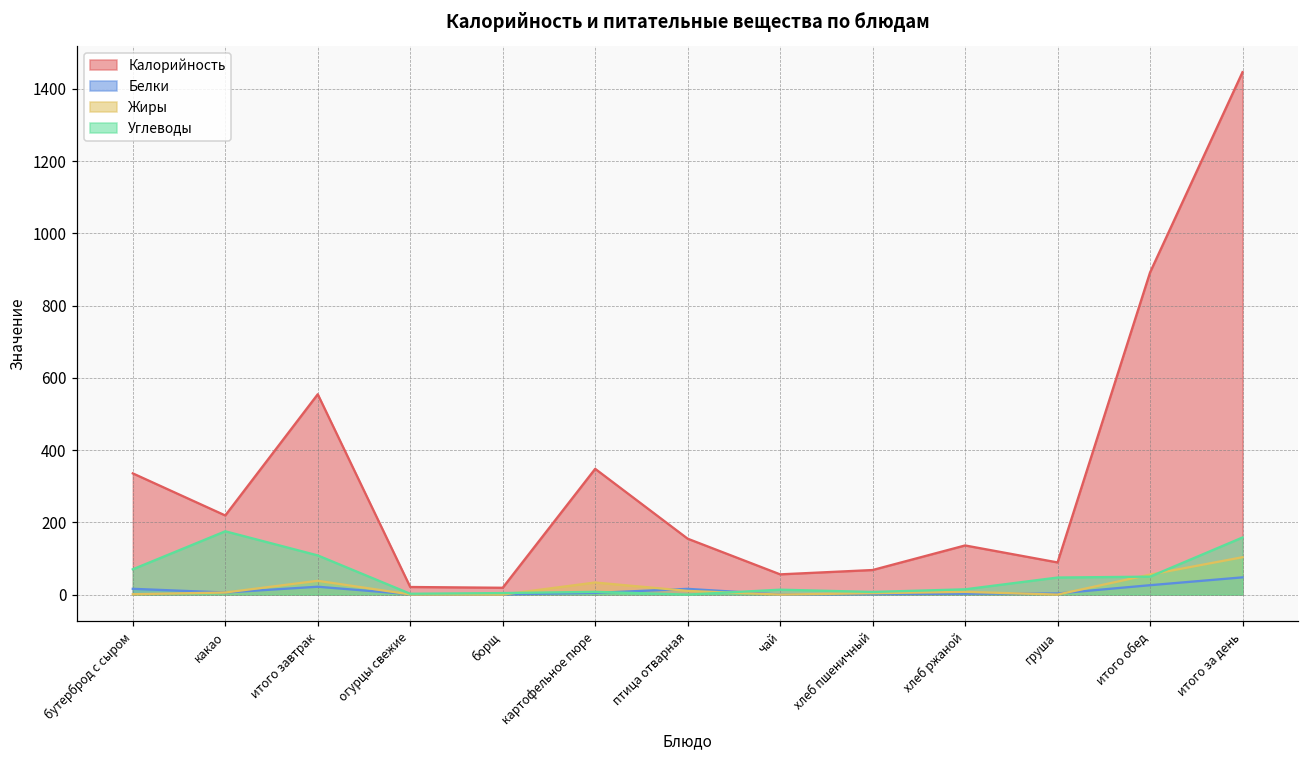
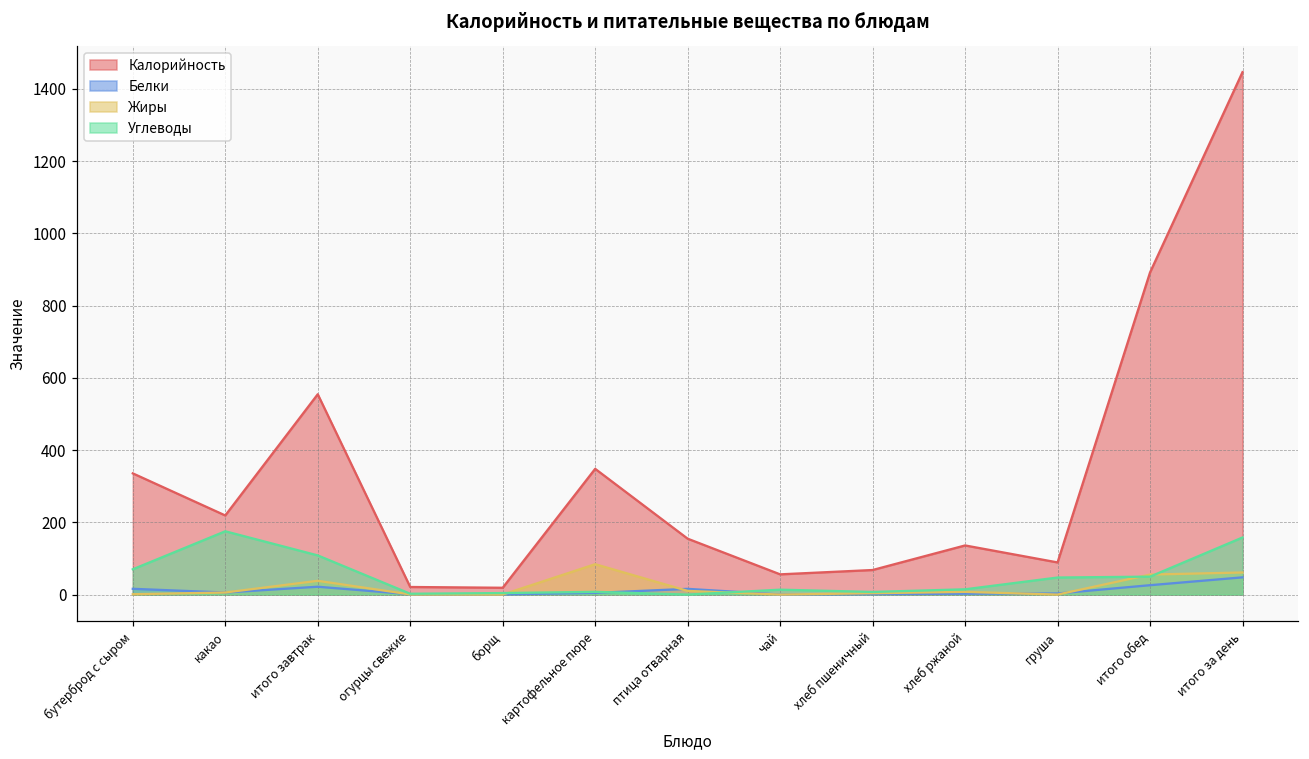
Жиры, картофельное пюре: 30 -> 80
Жиры, итого за день: 100 -> 60
